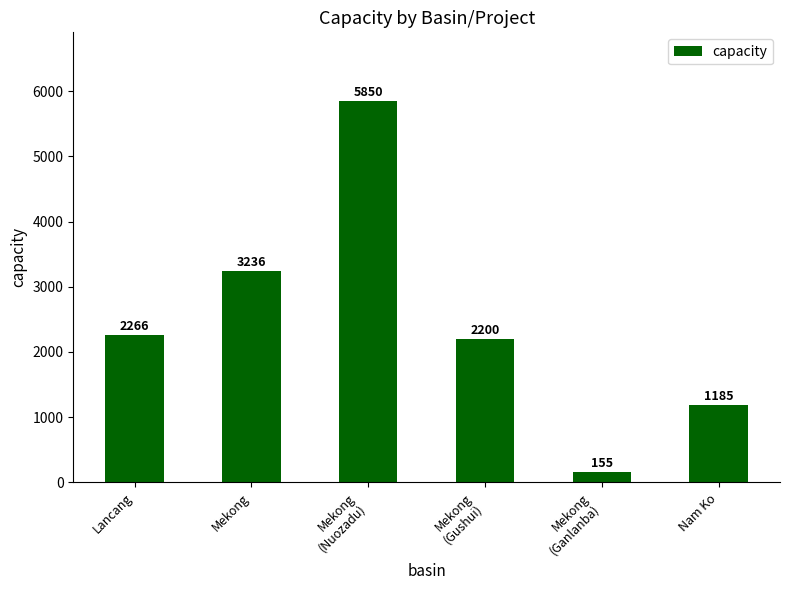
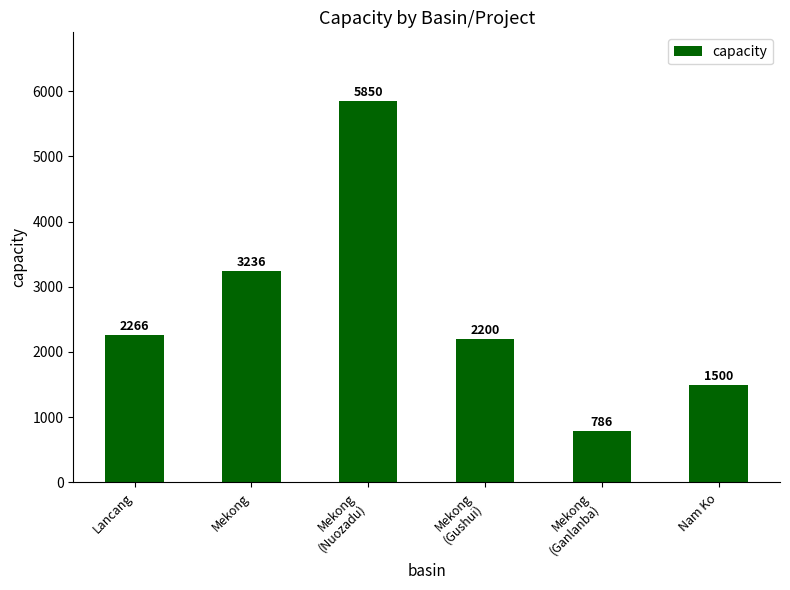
Mekong (Ganlanba): 155 -> 786
Nam Ko: 1185 -> 1500
